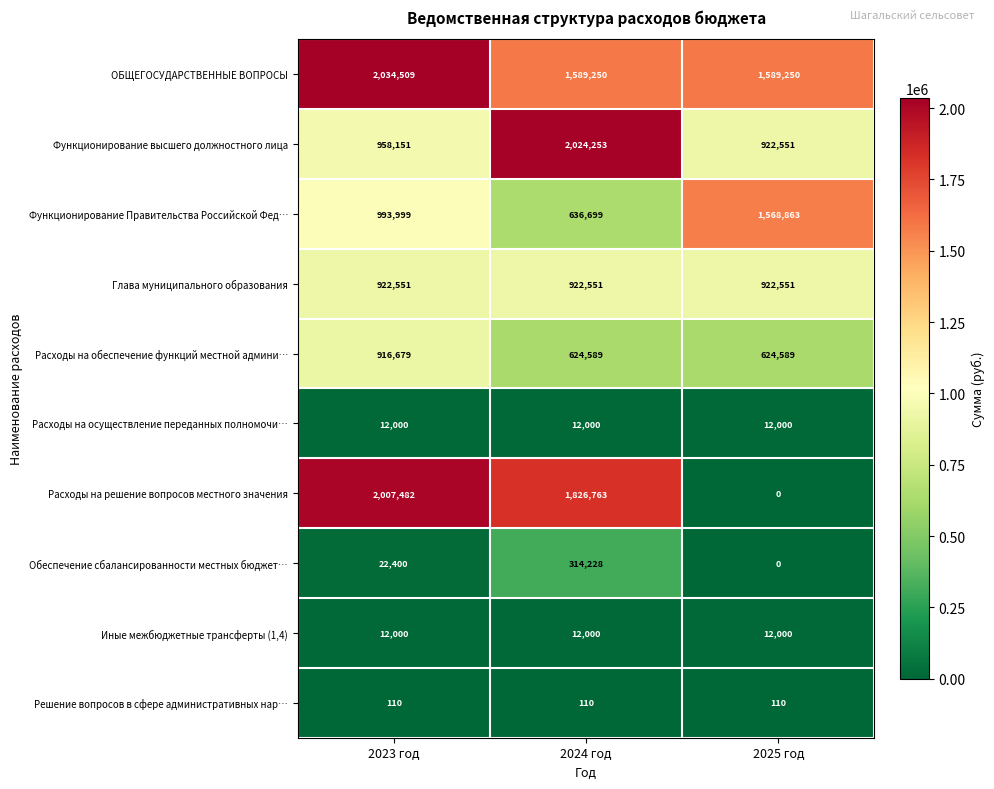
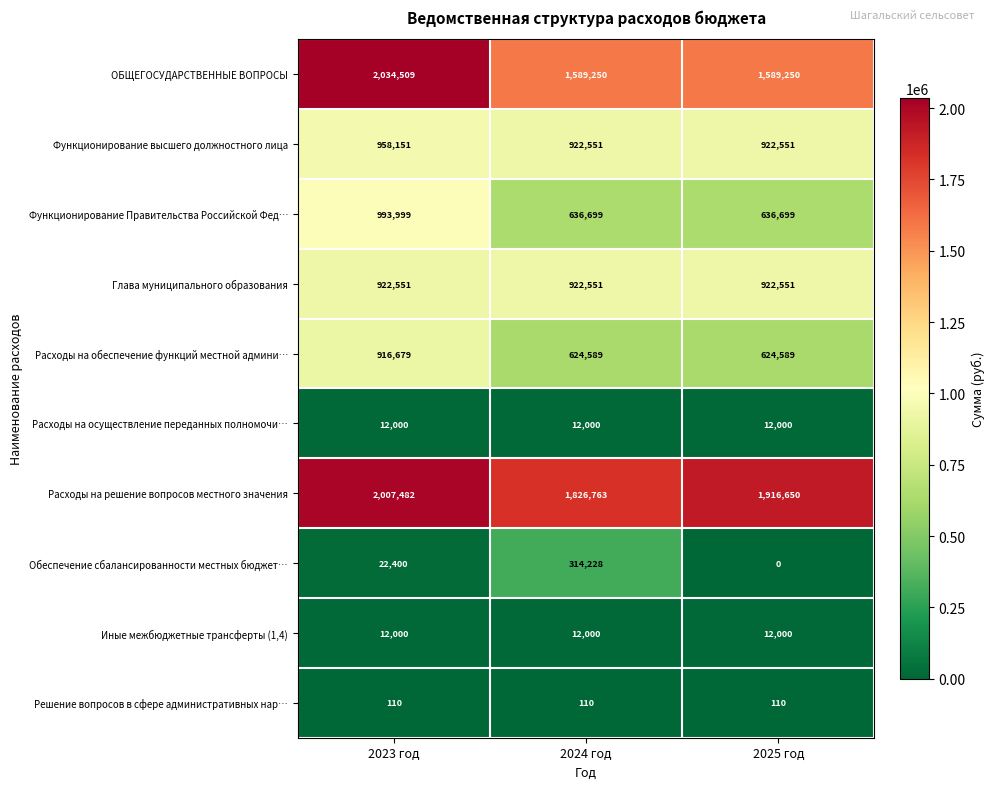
Функционирование высшего должностного лица, 2024 год: 2,024,253 -> 922,551
Функционирование Правительства Российской Фед…, 2025 год: 1,568,863 -> 636,699
Расходы на решение вопросов местного значения, 2025 год: 0 -> 1,916,650
